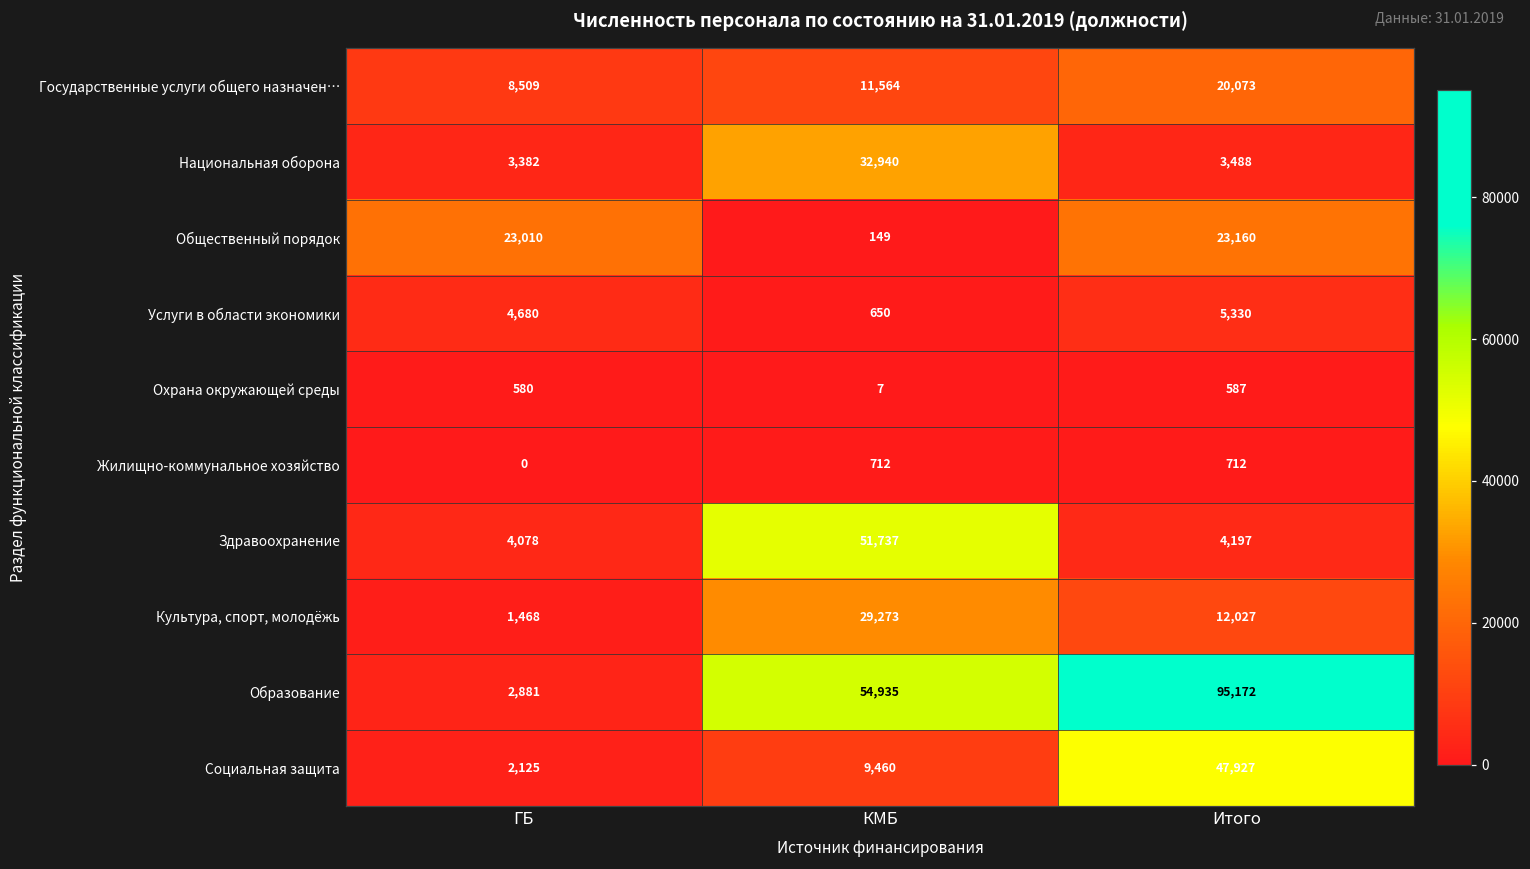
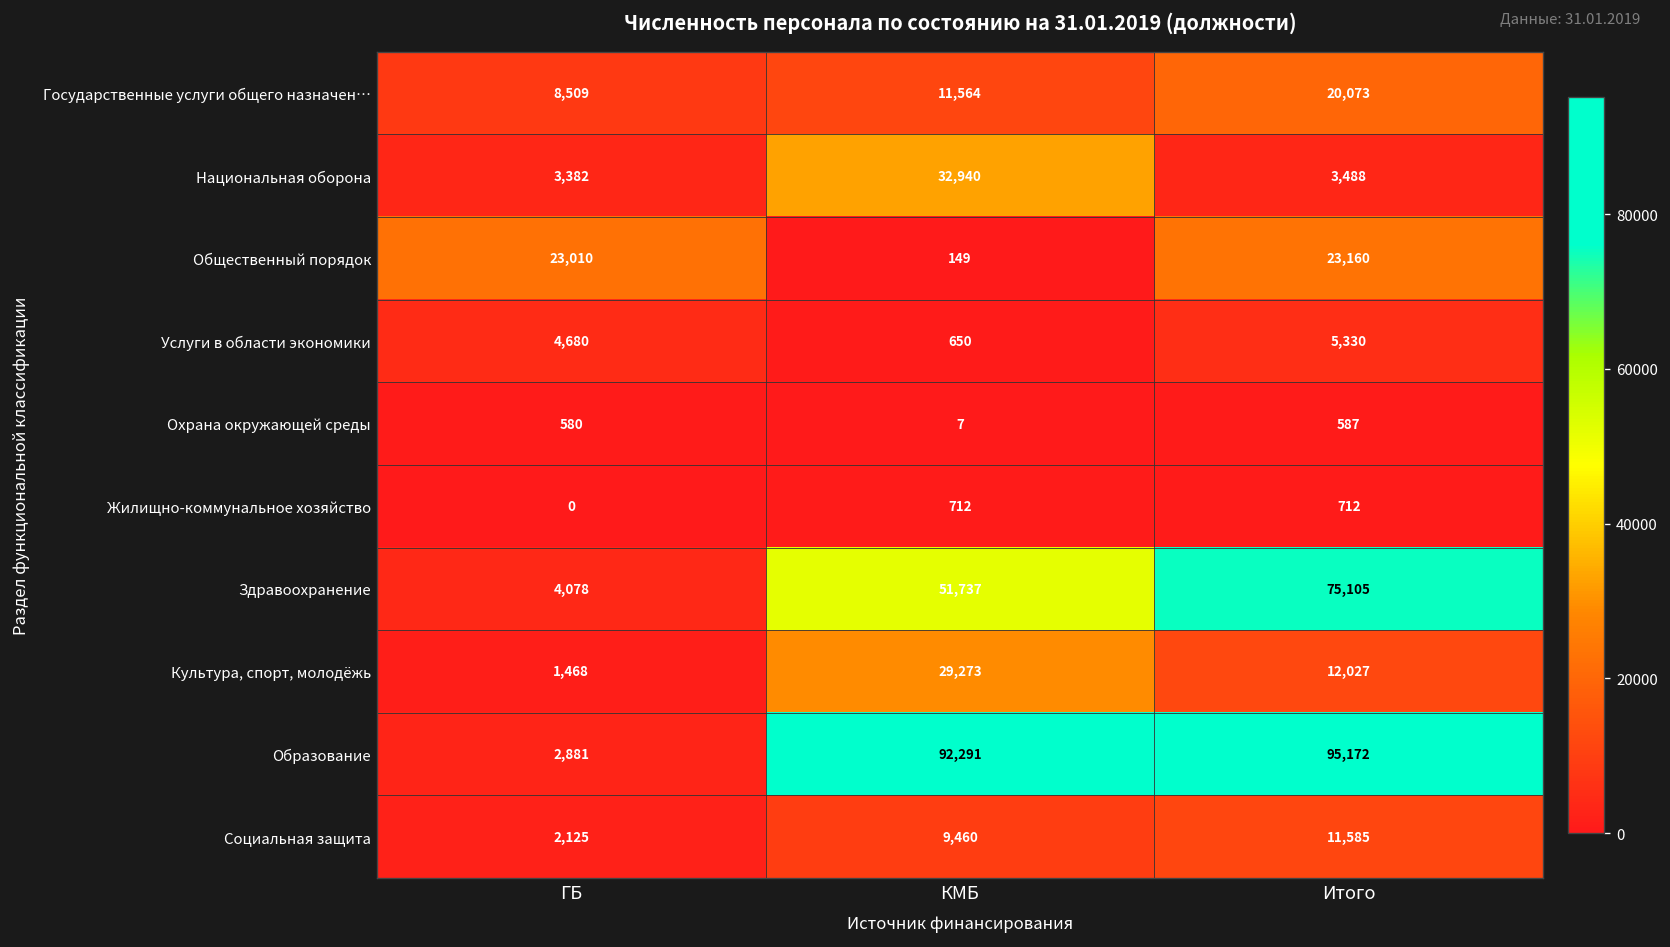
Здравоохранение, Итого: 4,197 -> 75,105
Образование, КМБ: 54,935 -> 92,291
Социальная защита, Итого: 47,927 -> 11,585
